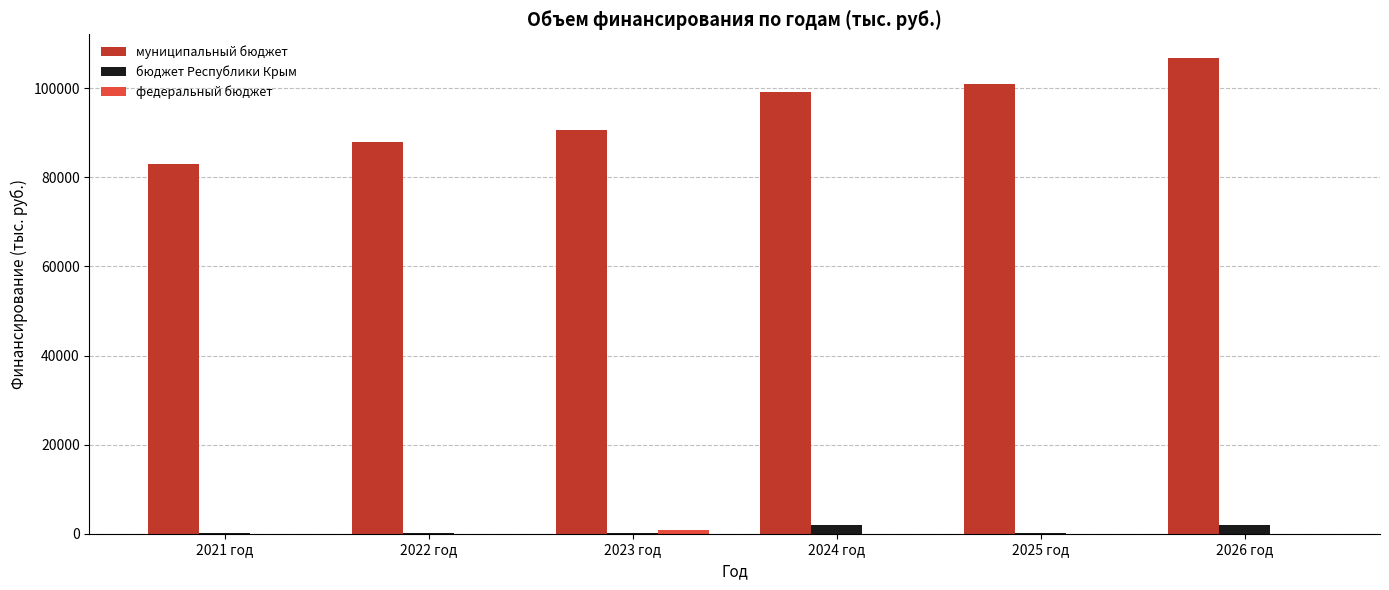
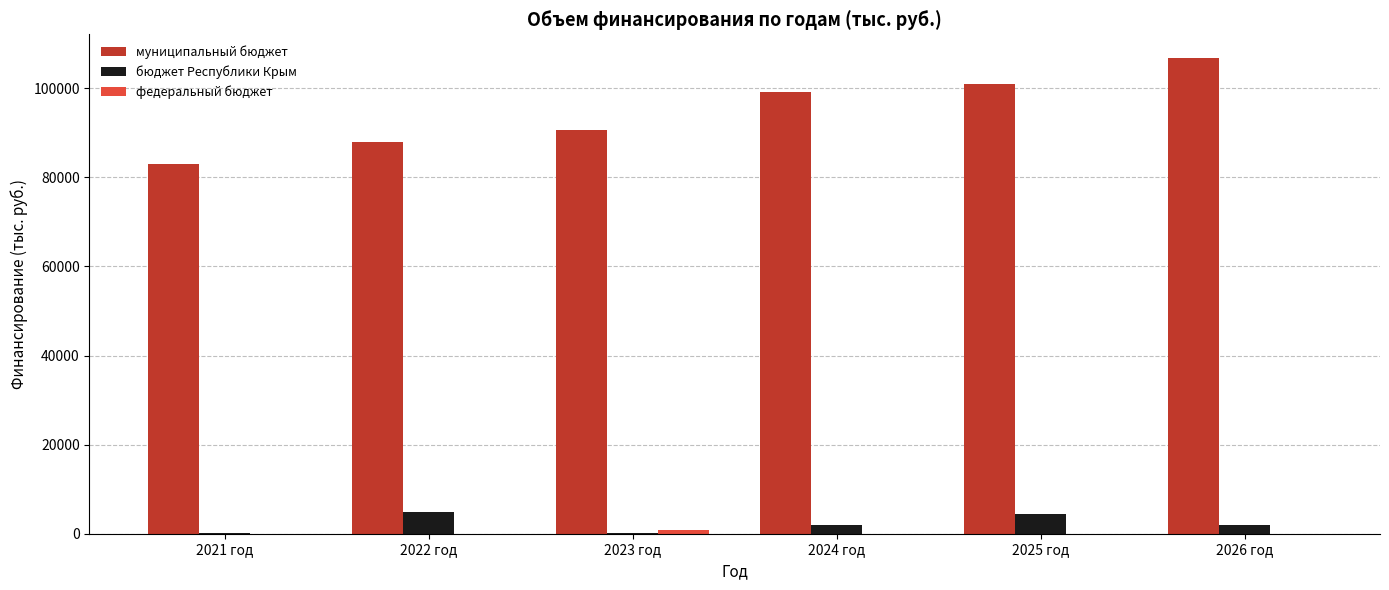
бюджет Республики Крым, 2022 год: 0 -> 5000
бюджет Республики Крым, 2025 год: 0 -> 5000
